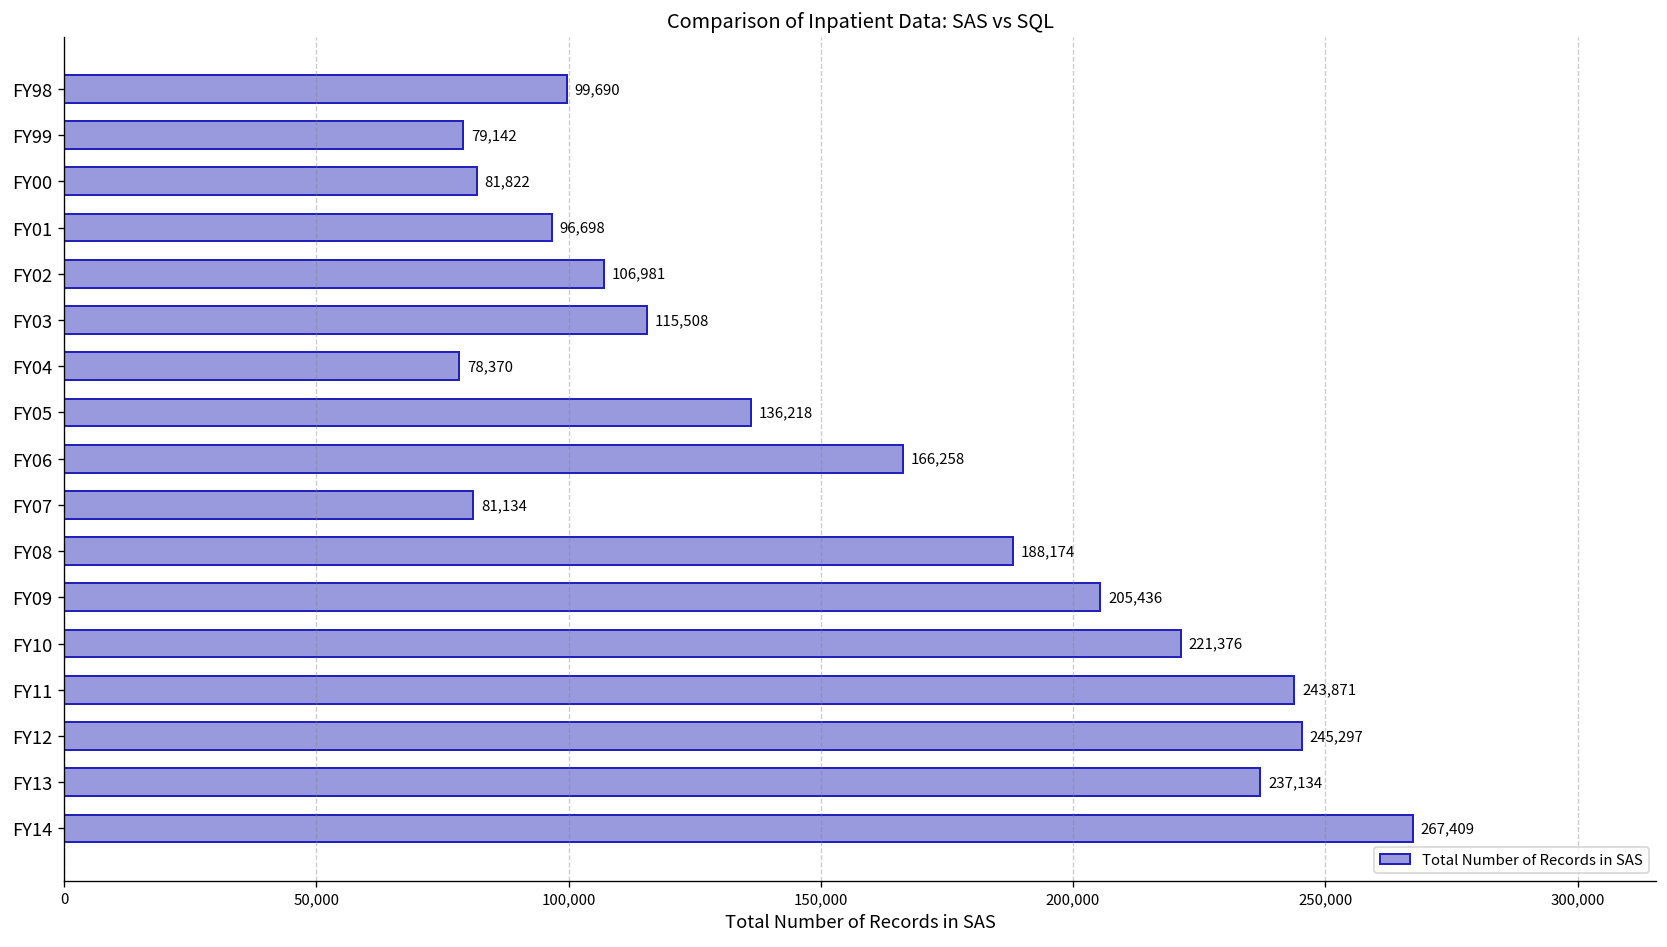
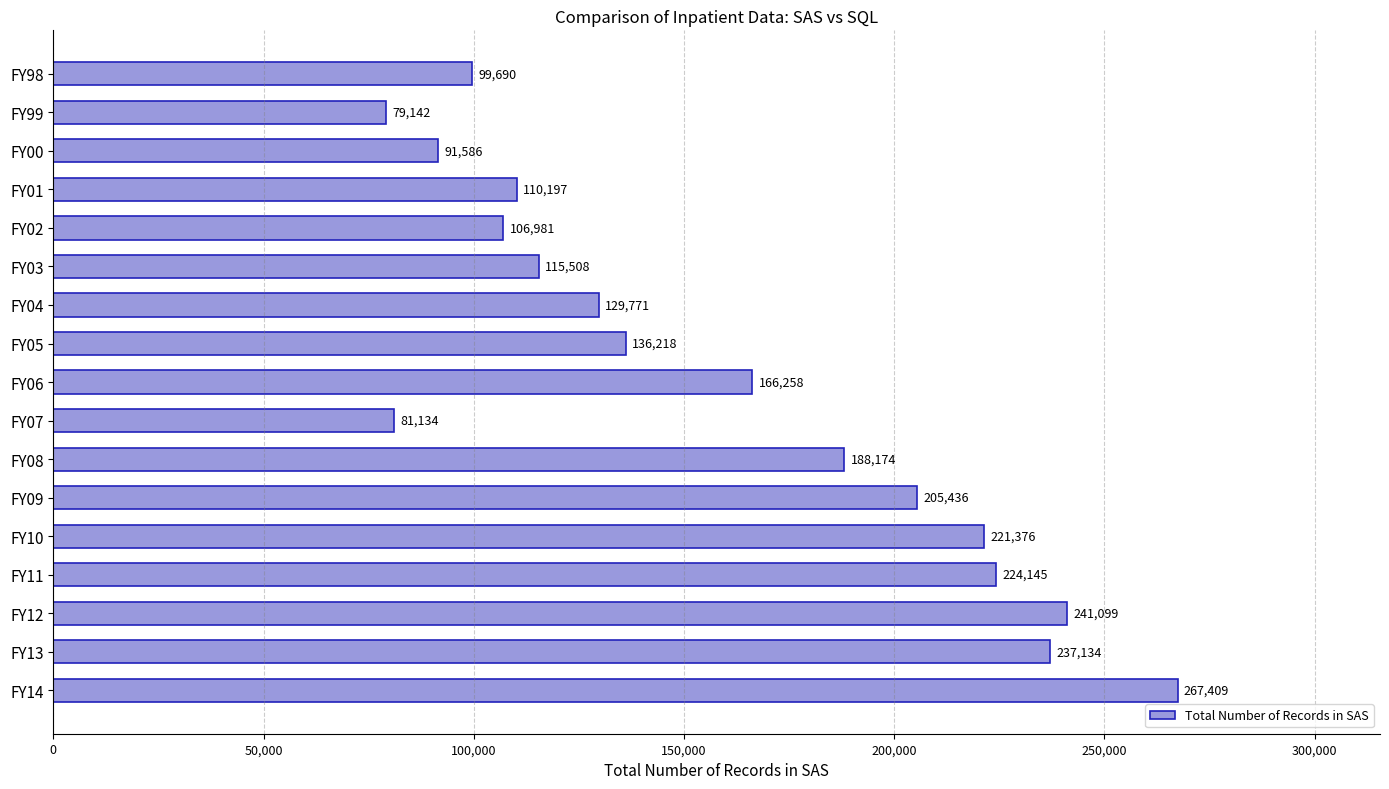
FY00: 81,822 -> 91,586
FY01: 96,698 -> 110,197
FY04: 78,370 -> 129,771
FY11: 243,871 -> 224,145
FY12: 245,297 -> 241,099
